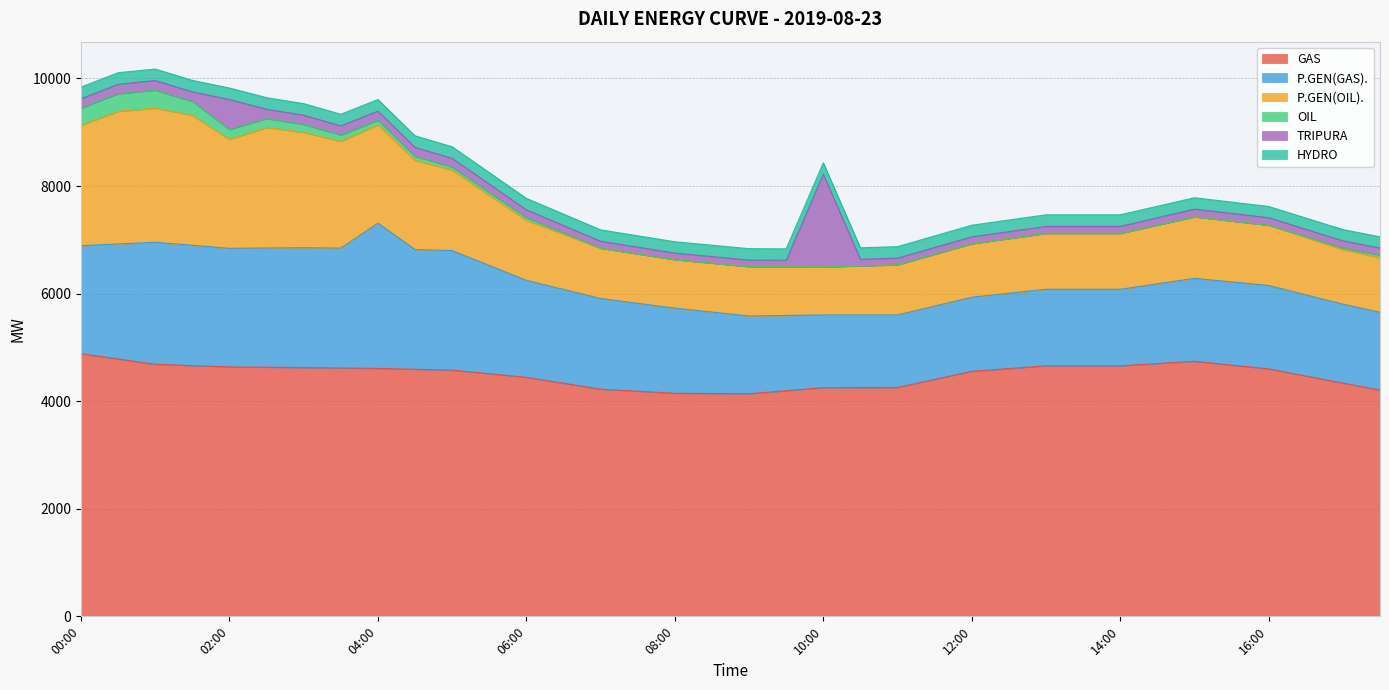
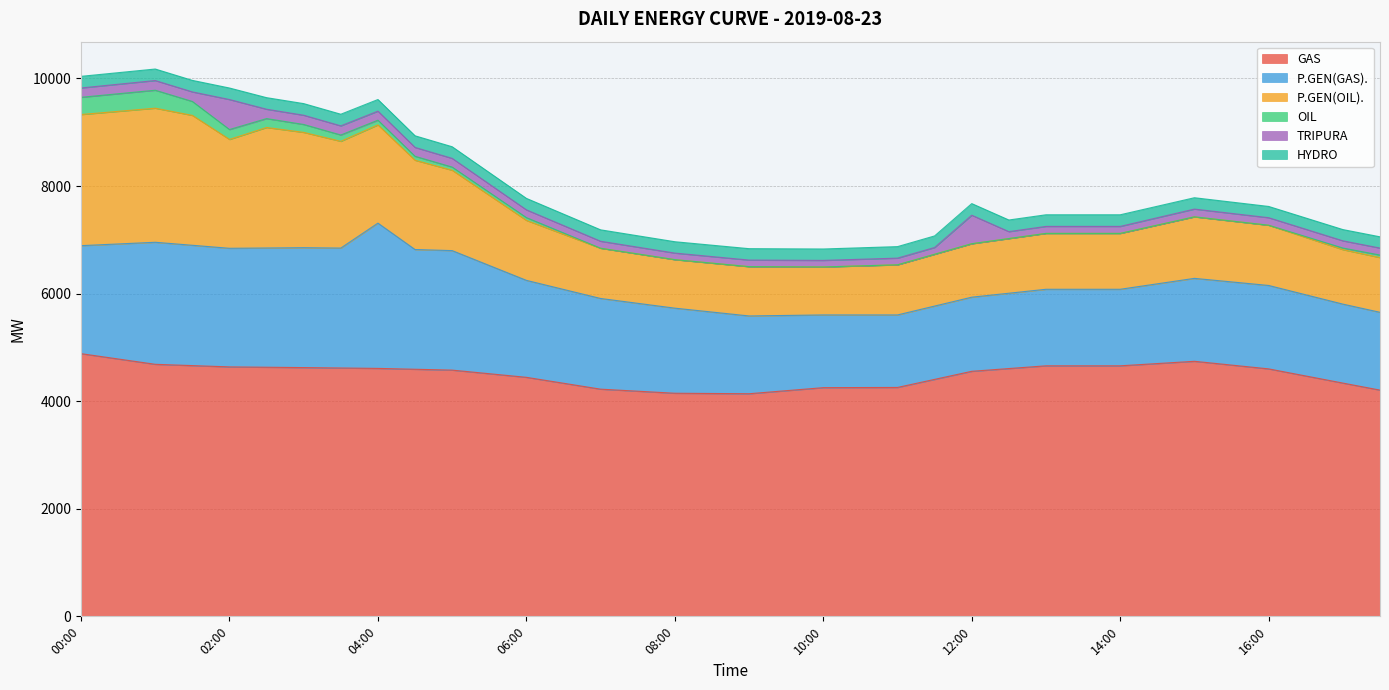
P.GEN(OIL)., 00:00: 2200 -> 2400
TRIPURA, 10:00: 1700 -> 100
TRIPURA, 12:00: 100 -> 500
